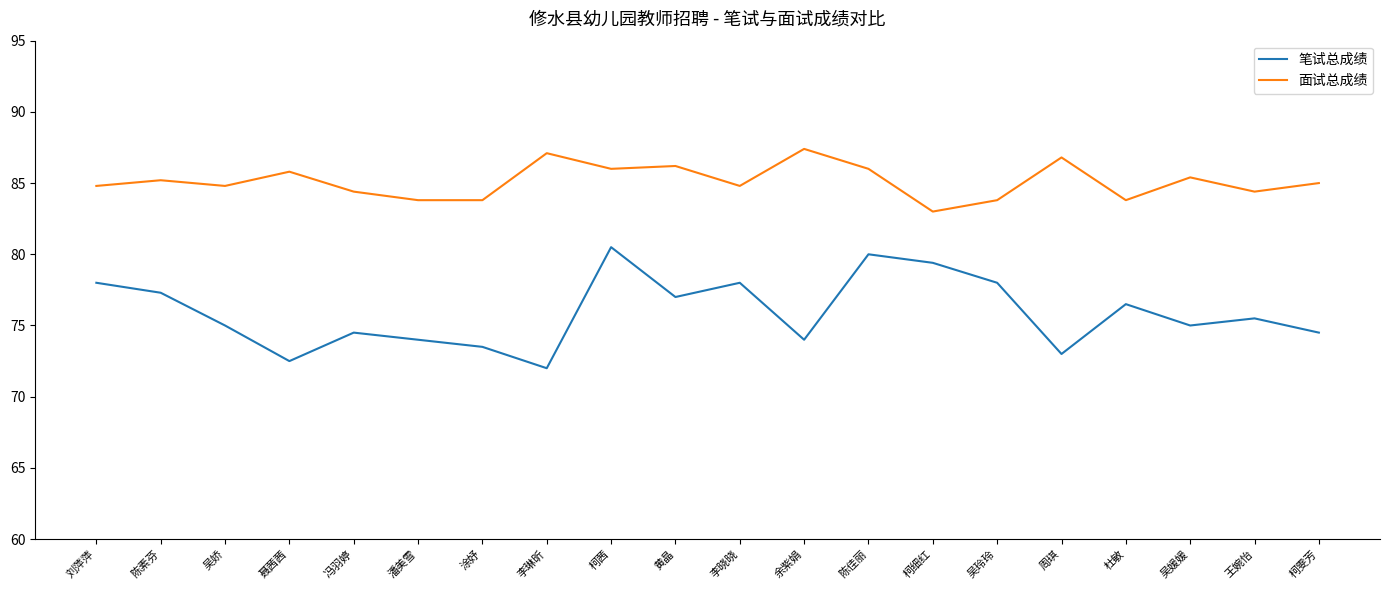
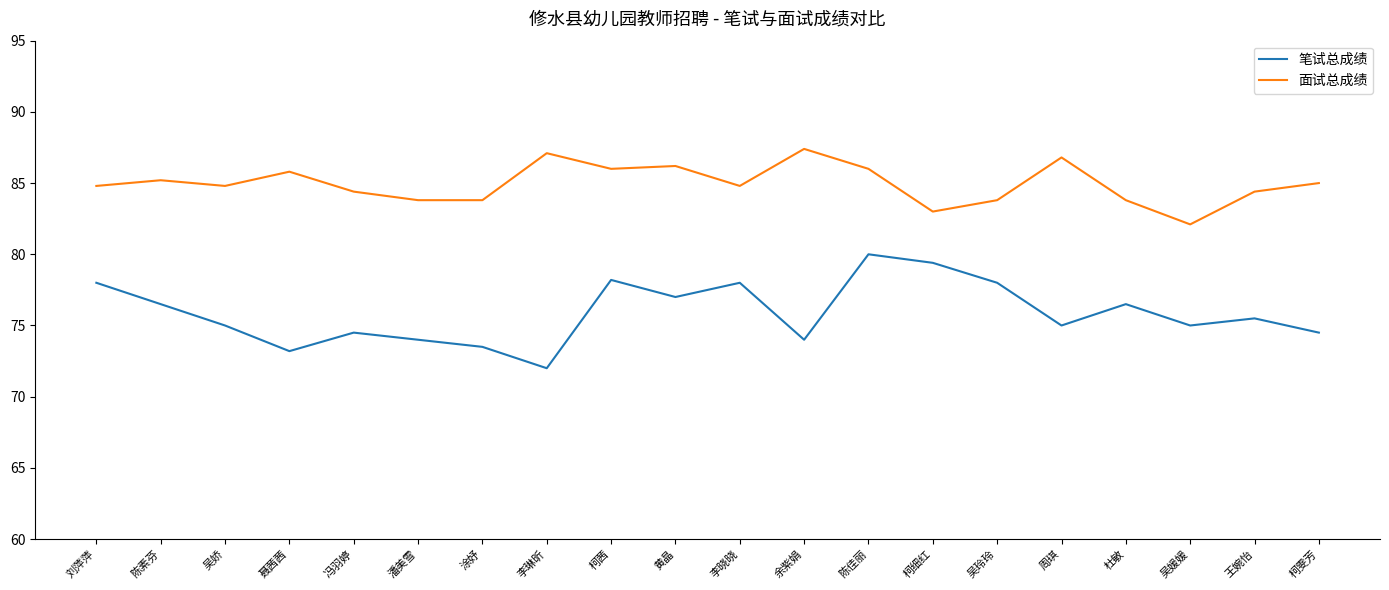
笔试总成绩, 陈素芬: 77.3 -> 76.5
笔试总成绩, 聂茜茜: 72.5 -> 73.2
笔试总成绩, 柯茜: 80.5 -> 78.2
笔试总成绩, 周琪: 73 -> 75
面试总成绩, 吴媛媛: 85.4 -> 82.1
